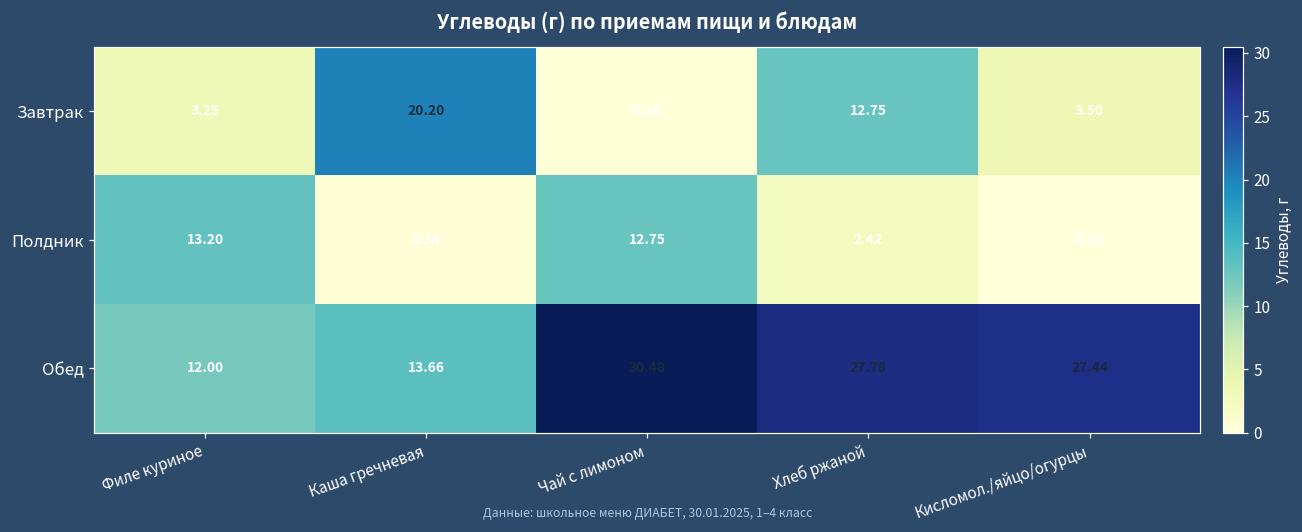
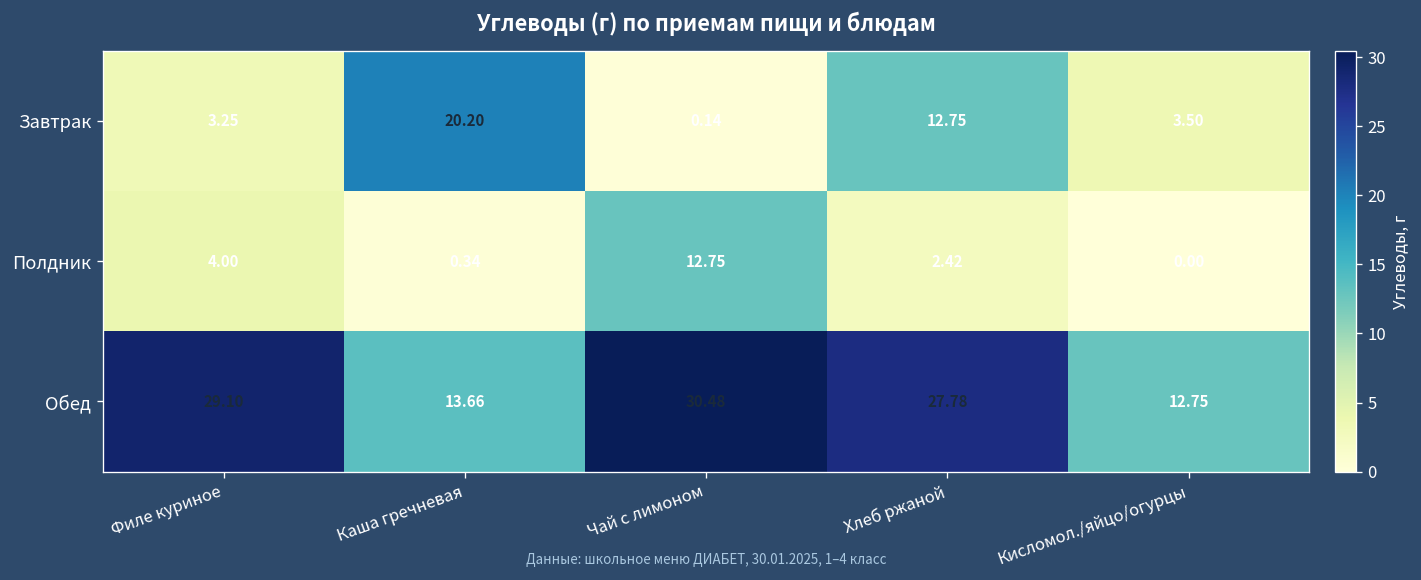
Полдник, Филе куриное: 13.20 -> 4.00
Обед, Филе куриное: 12.00 -> 29.10
Обед, Кисломол./яйцо/огурцы: 27.44 -> 12.75
